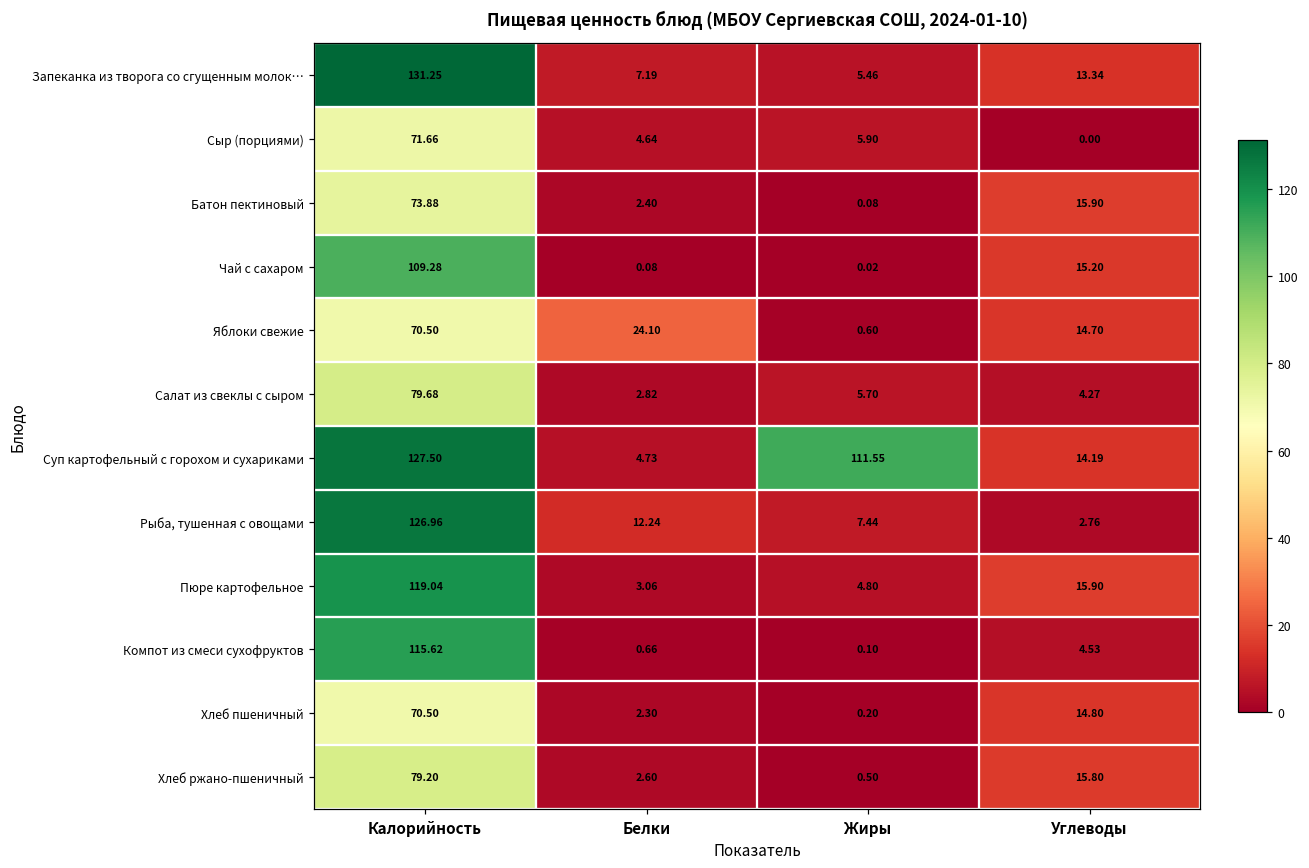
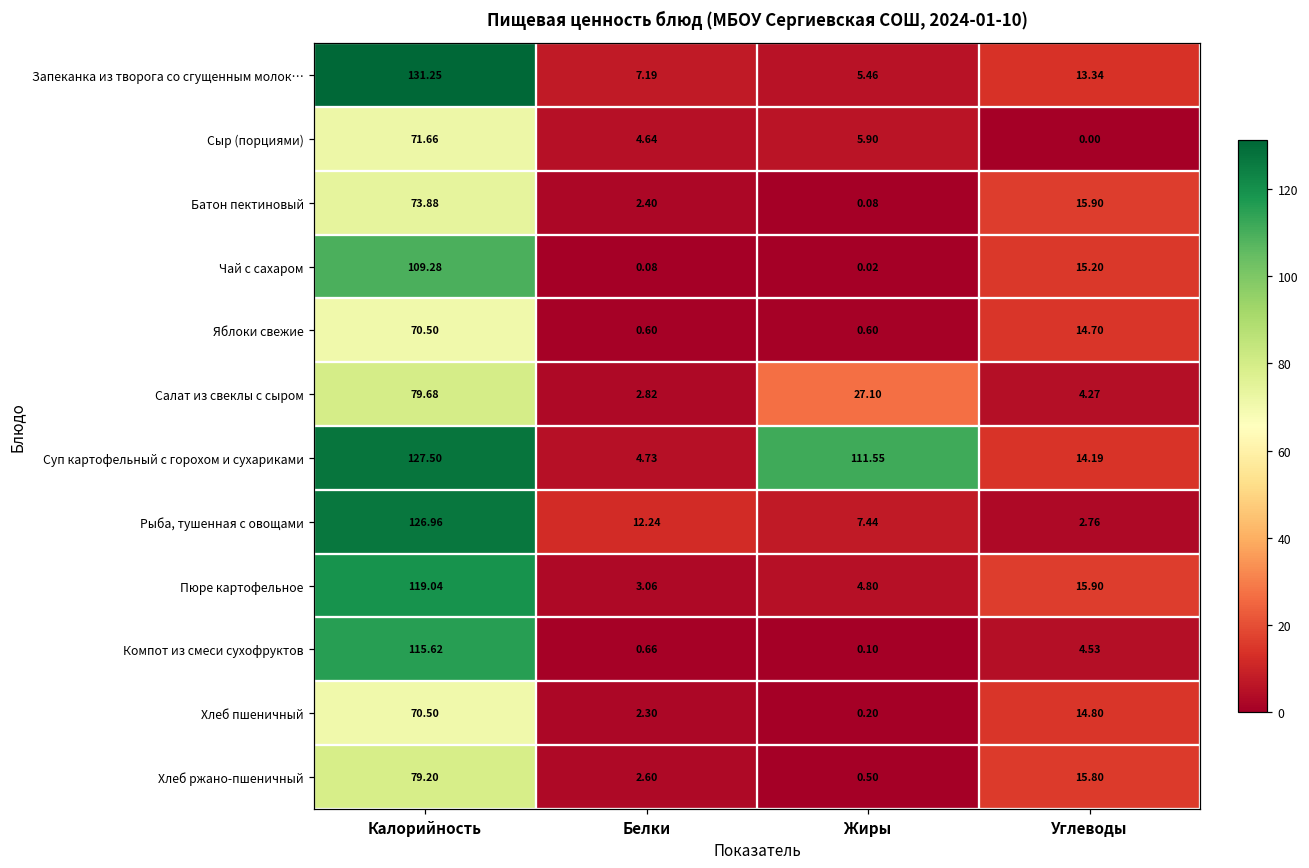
Яблоки свежие, Белки: 24.10 -> 0.60
Салат из свеклы с сыром, Жиры: 5.70 -> 27.10
